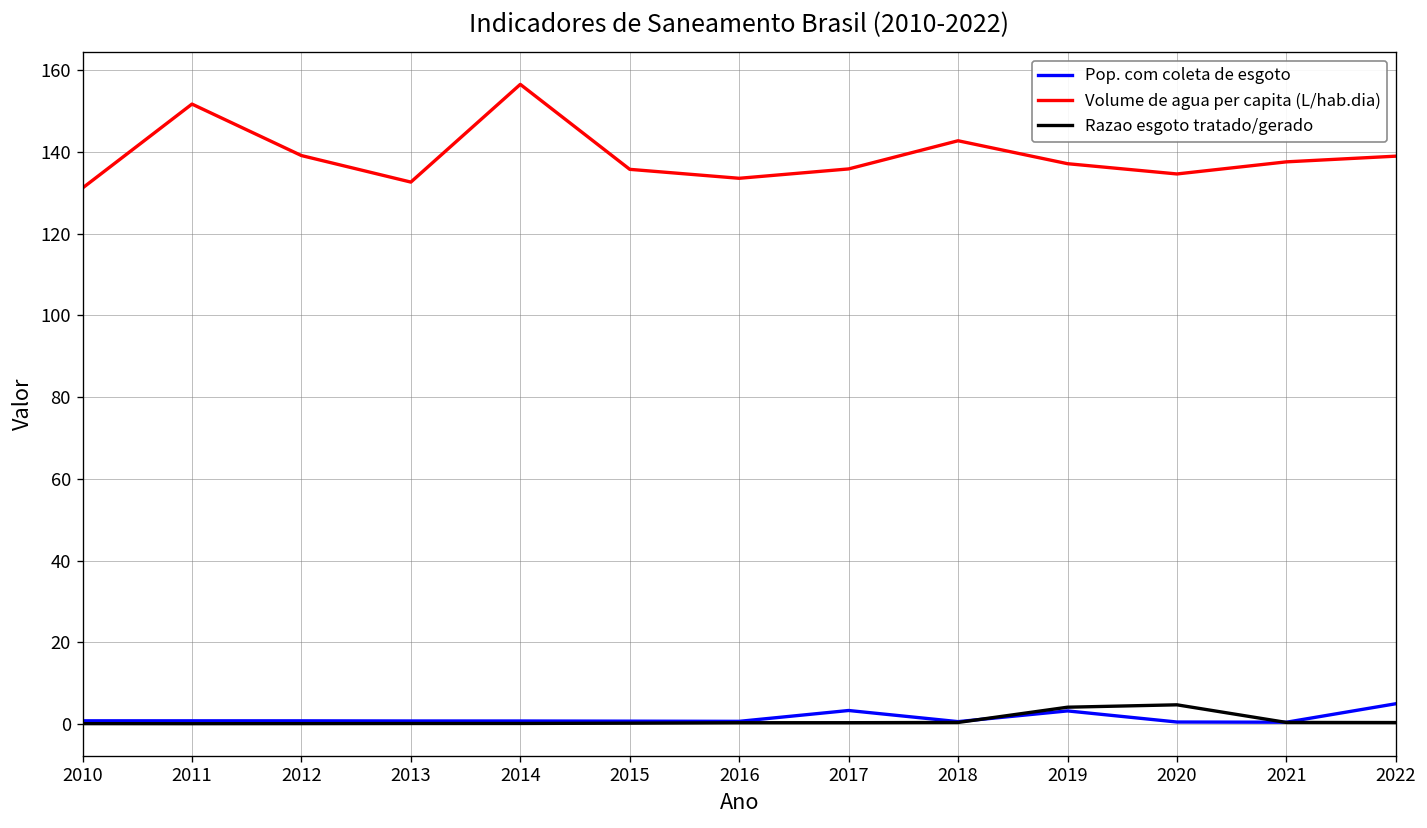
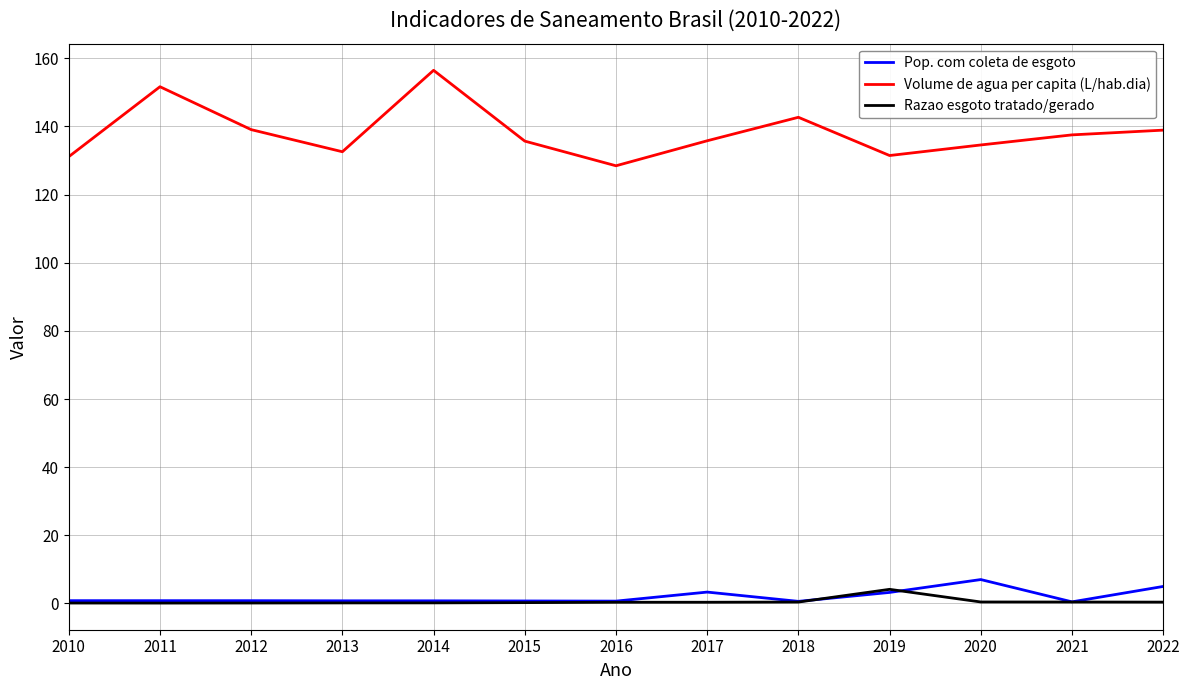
Volume de agua per capita (L/hab.dia), 2016: 134 -> 128
Volume de agua per capita (L/hab.dia), 2019: 137 -> 131
Pop. com coleta de esgoto, 2020: 1 -> 7
Razao esgoto tratado/gerado, 2020: 5 -> 0
